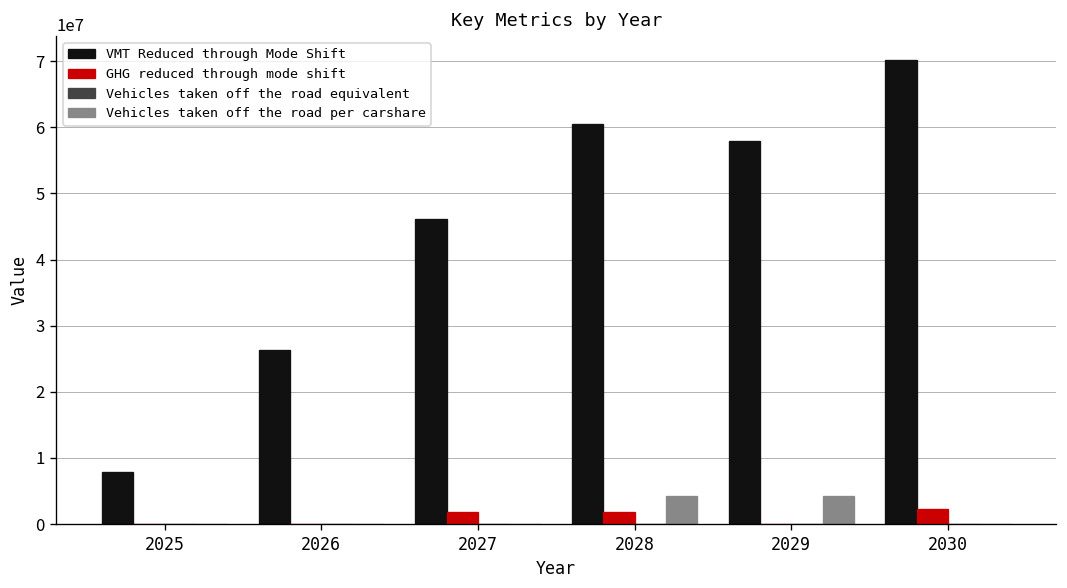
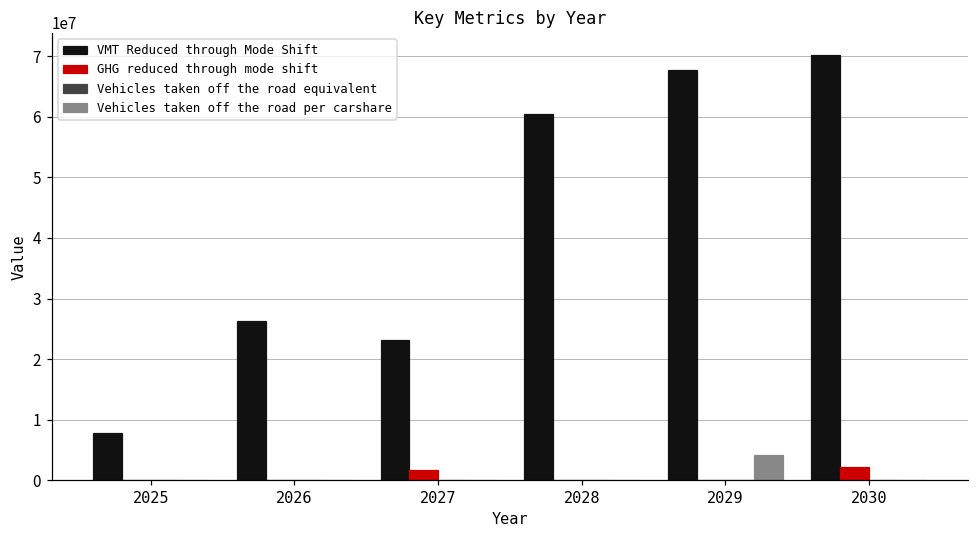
VMT Reduced through Mode Shift, 2027: 46000000 -> 23000000
GHG reduced through mode shift, 2028: 2000000 -> 0
Vehicles taken off the road per carshare, 2028: 4000000 -> 0
VMT Reduced through Mode Shift, 2029: 58000000 -> 68000000
